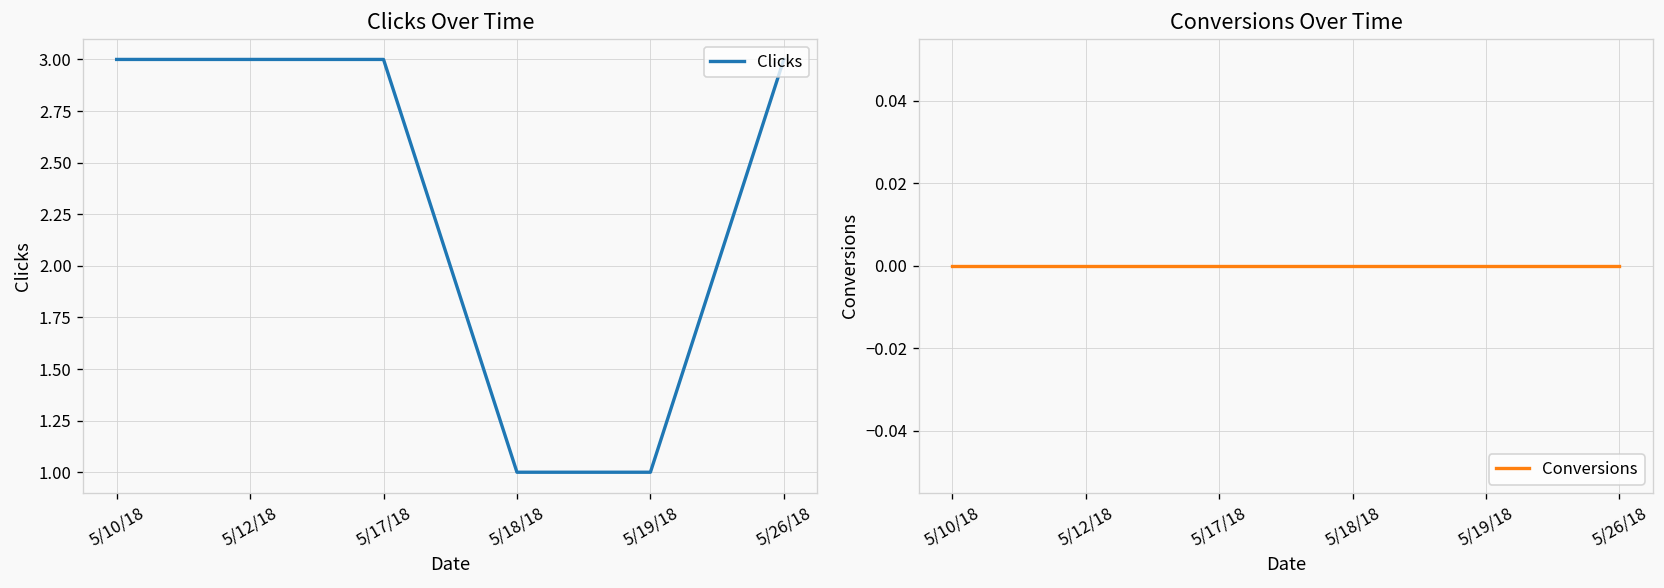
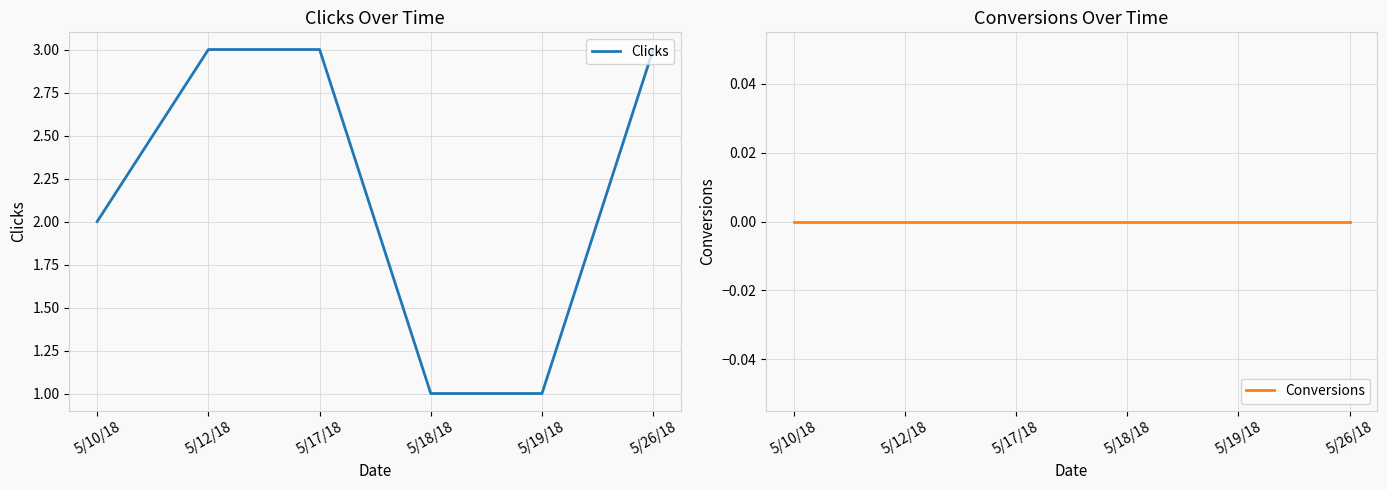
Clicks Over Time, 5/10/18: 3 -> 2
